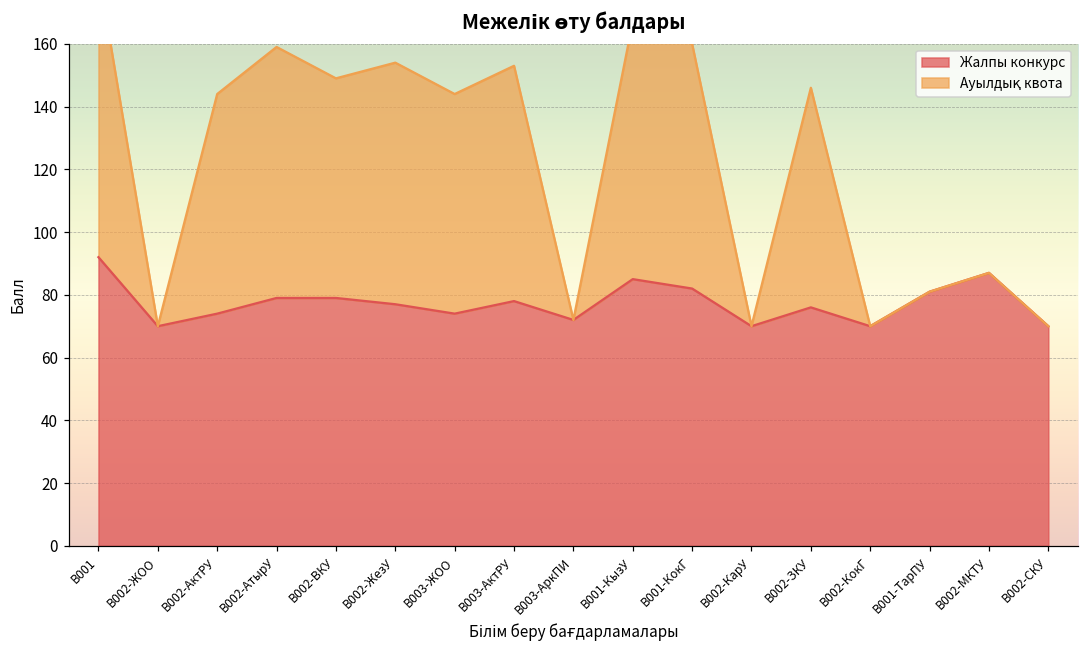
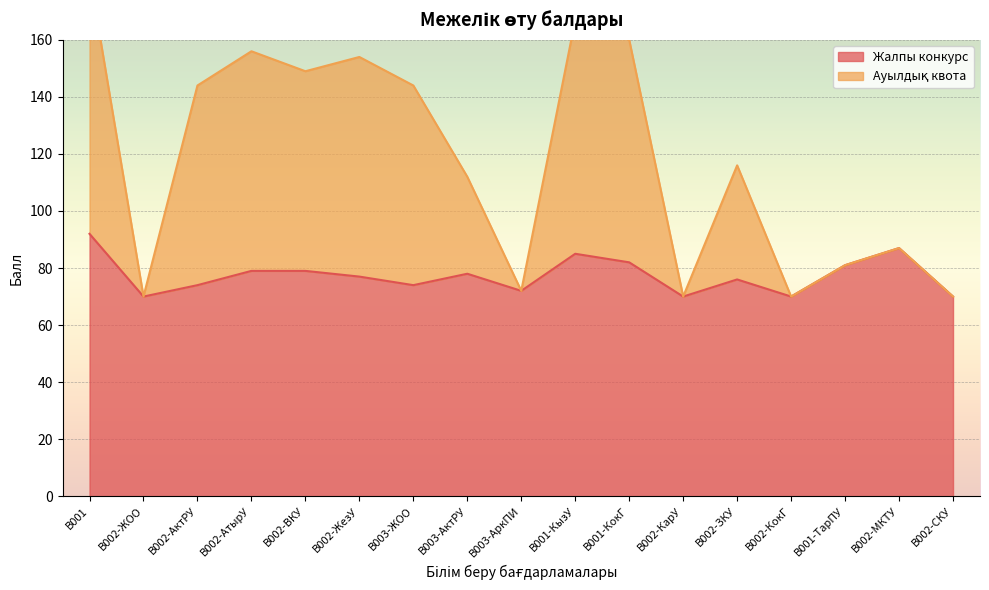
Ауылдық квота, B002-АтырУ: 80 -> 77
Ауылдық квота, B003-АктРУ: 75 -> 34
Ауылдық квота, B002-ЗКУ: 70 -> 40
